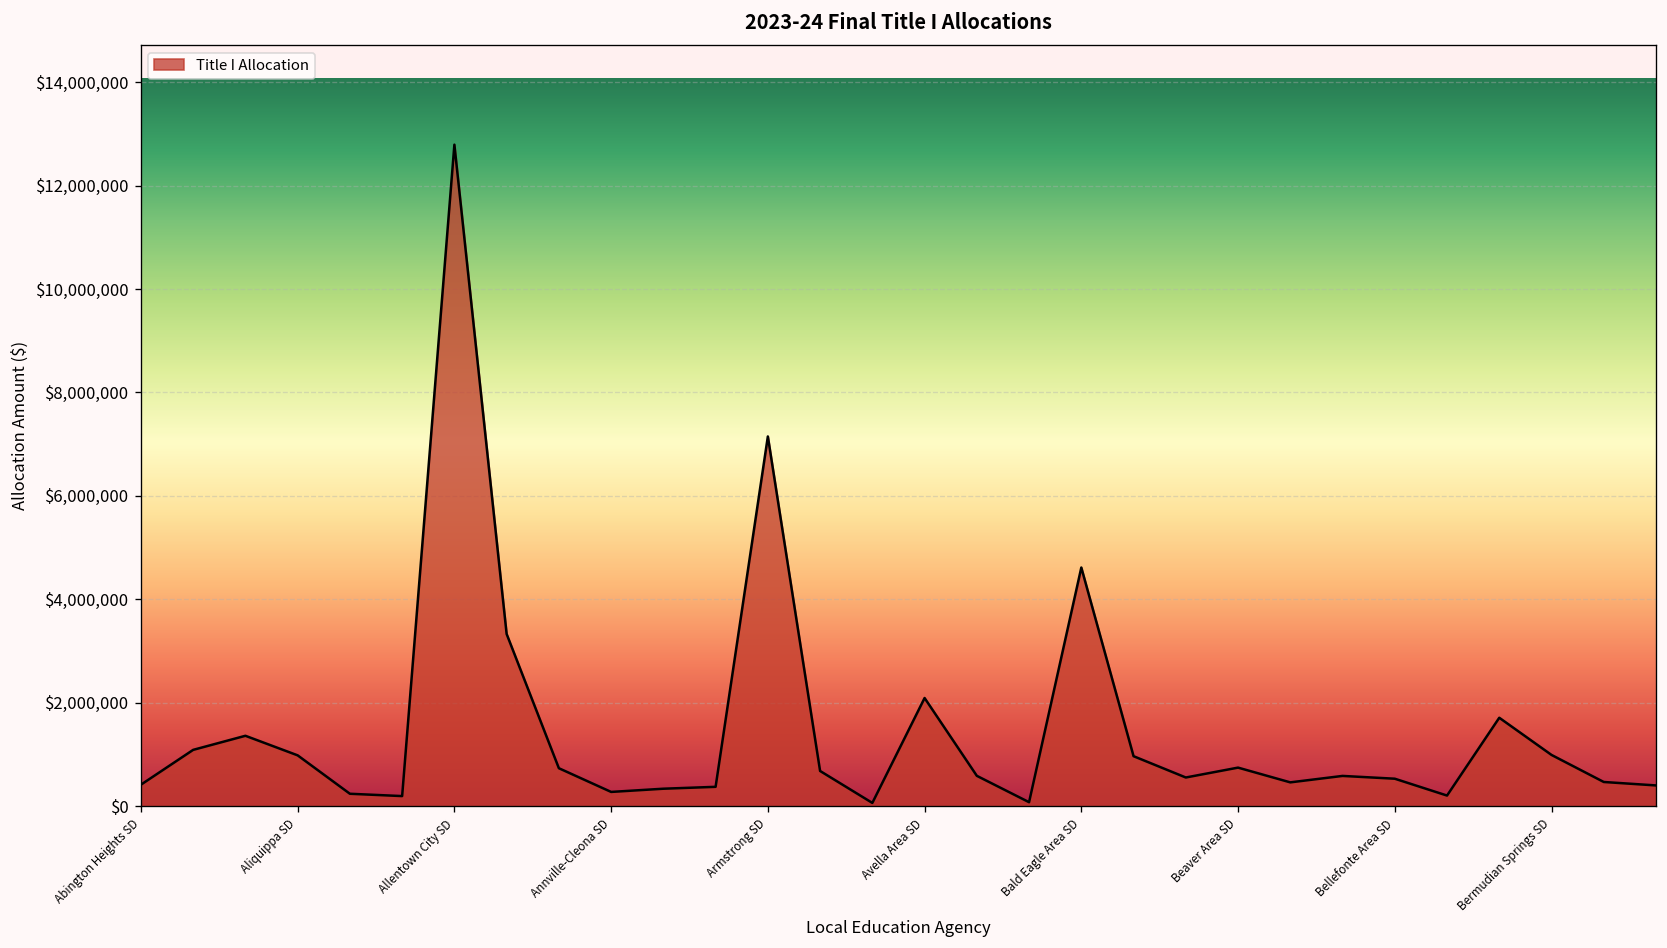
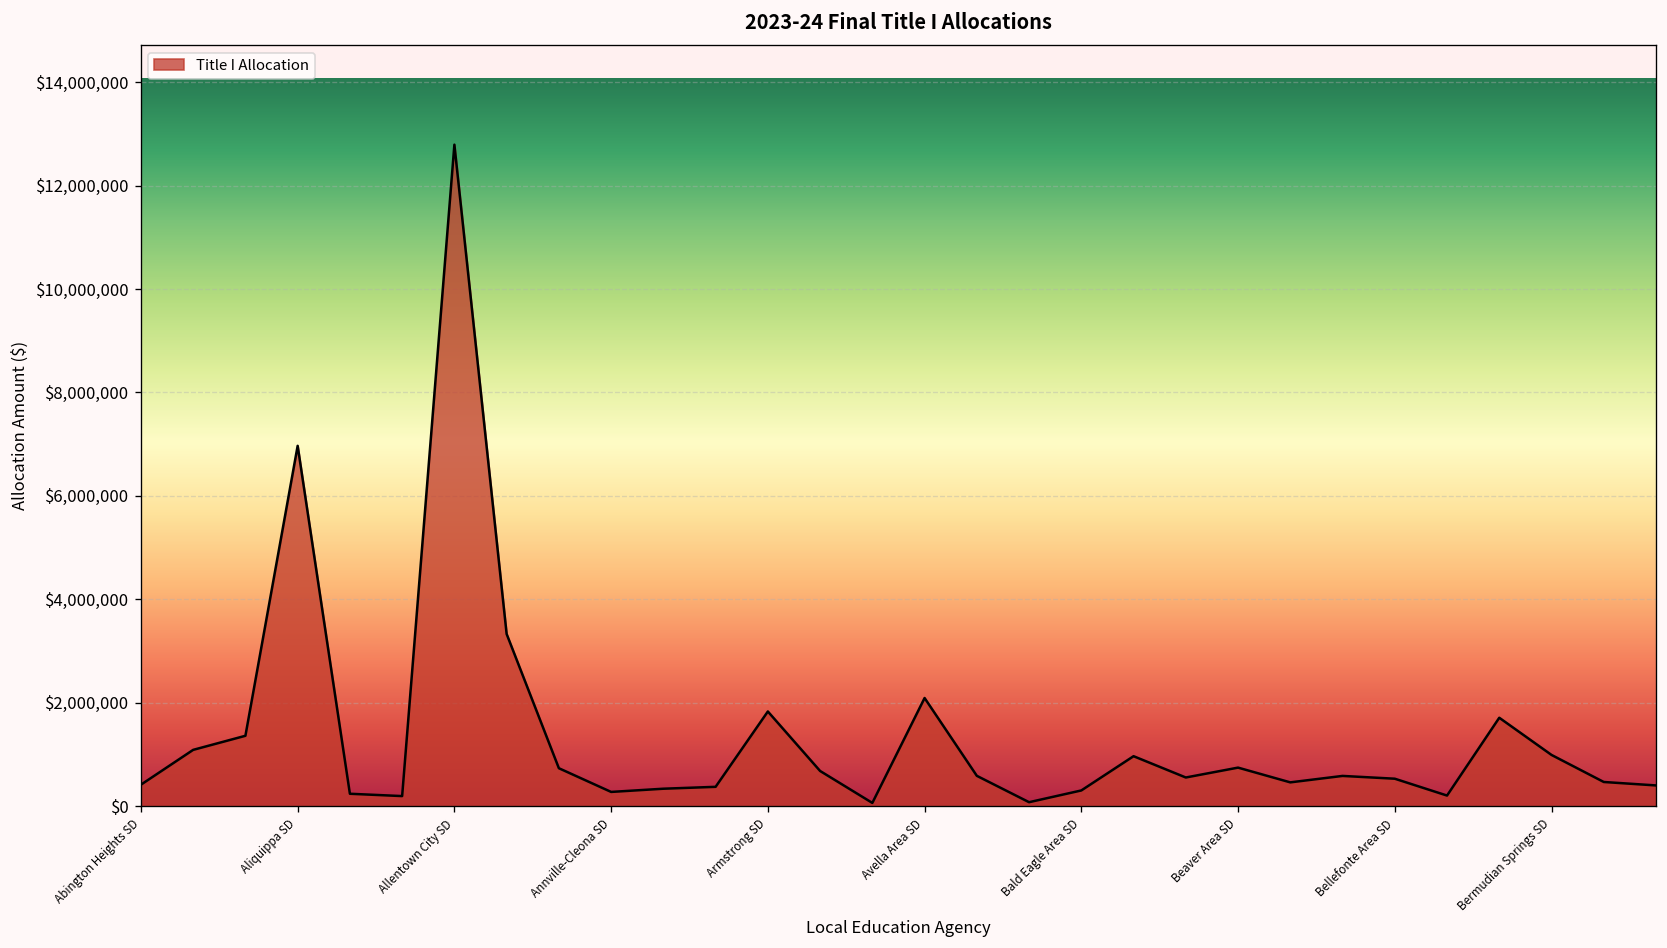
Aliquippa SD: $1,000,000 -> $7,000,000
Armstrong SD: $7,100,000 -> $1,800,000
Bald Eagle Area SD: $4,600,000 -> $300,000
